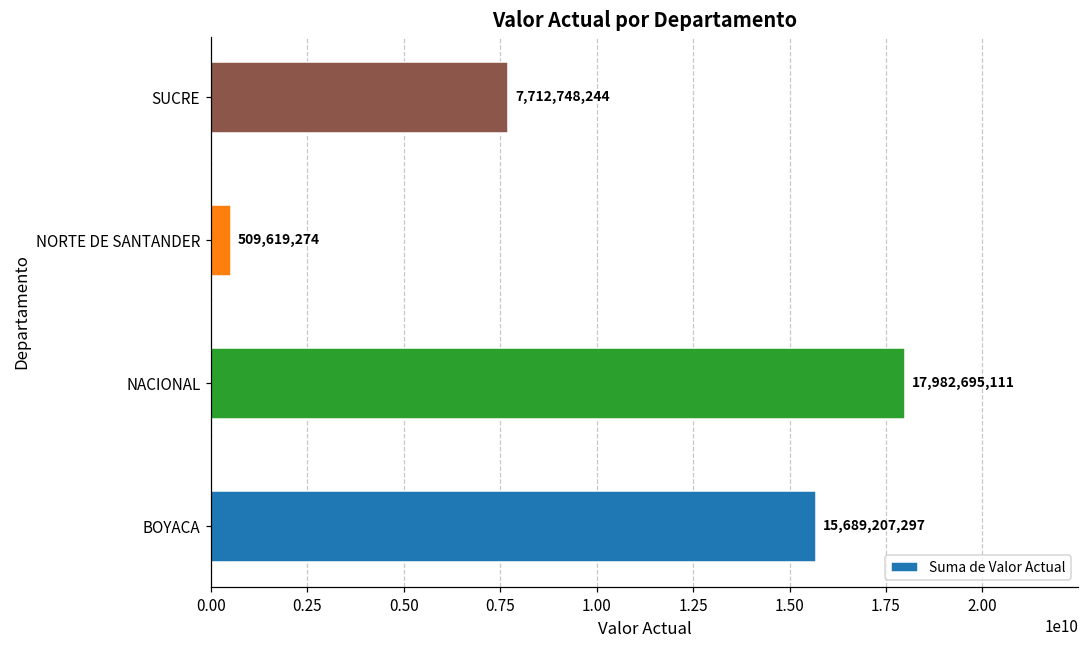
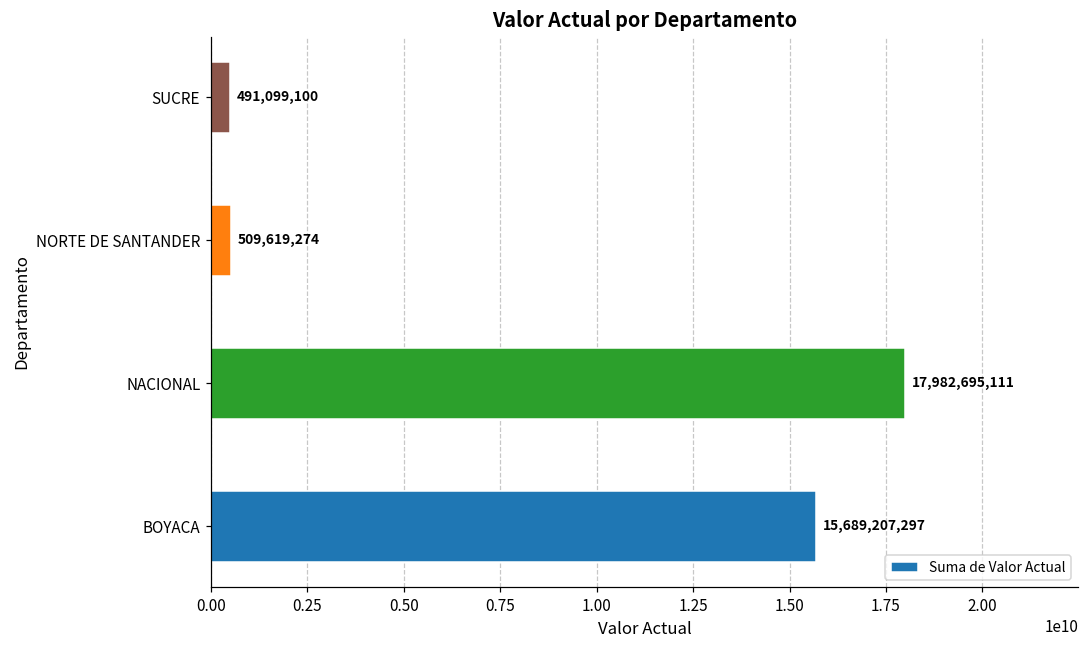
SUCRE: 7,712,748,244 -> 491,099,100
